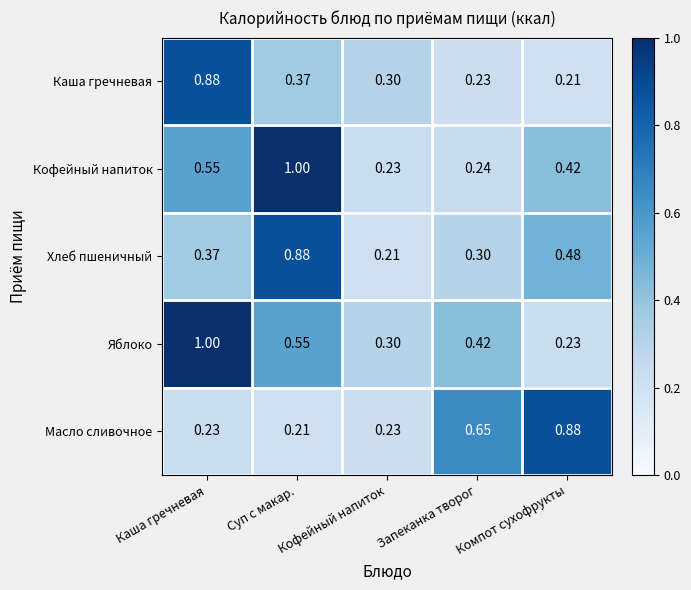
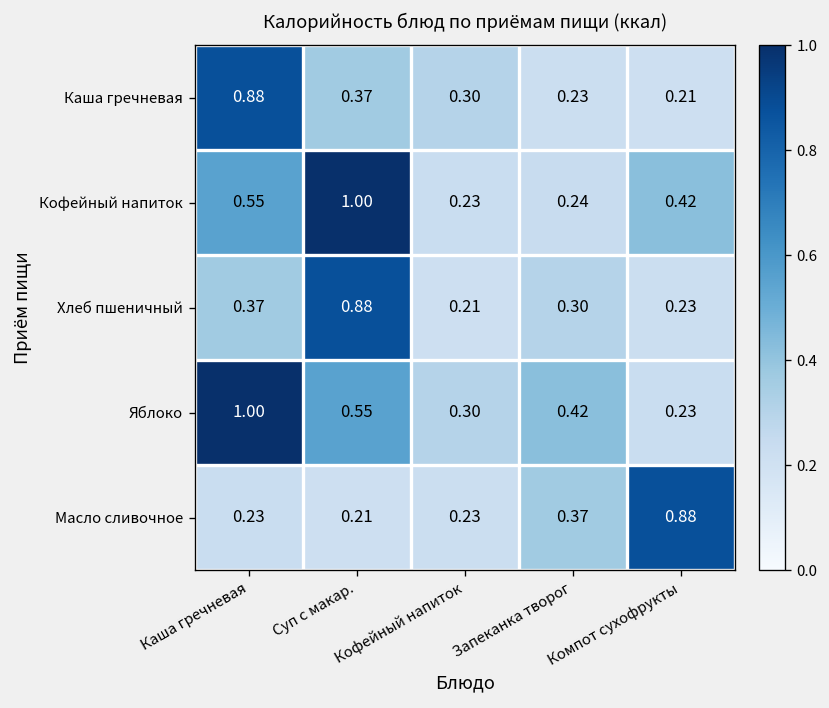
Хлеб пшеничный, Компот сухофрукты: 0.48 -> 0.23
Масло сливочное, Запеканка творог: 0.65 -> 0.37
